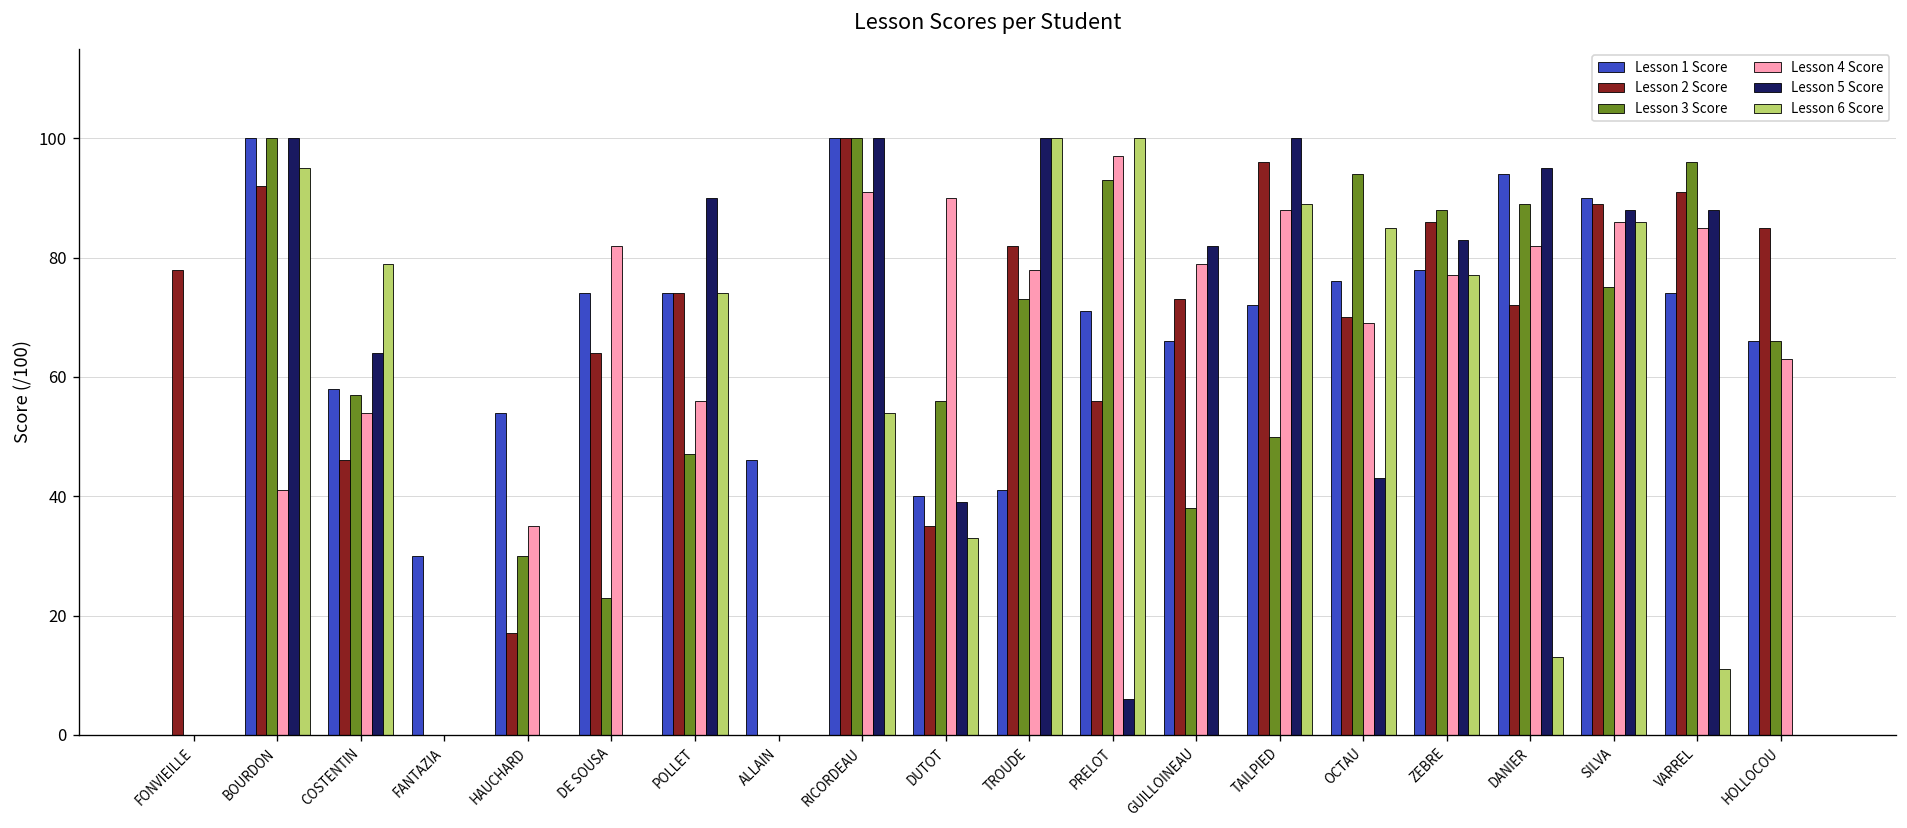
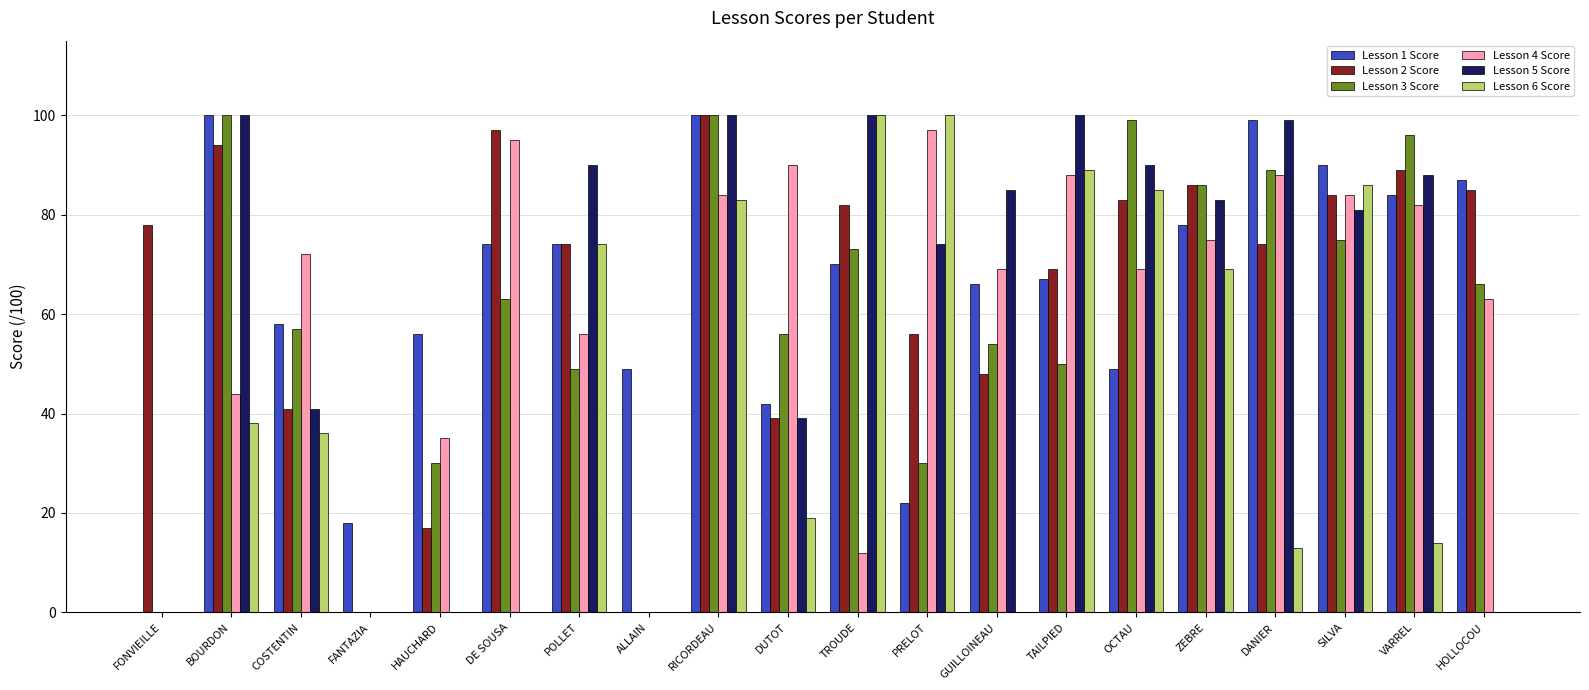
Lesson 2 Score, BOURDON: 92 -> 94
Lesson 4 Score, BOURDON: 41 -> 44
Lesson 6 Score, BOURDON: 95 -> 38
Lesson 2 Score, COSTENTIN: 46 -> 41
Lesson 4 Score, COSTENTIN: 54 -> 72
Lesson 5 Score, COSTENTIN: 64 -> 41
Lesson 6 Score, COSTENTIN: 79 -> 36
Lesson 1 Score, FANTAZIA: 30 -> 18
Lesson 1 Score, HAUCHARD: 54 -> 56
Lesson 2 Score, DE SOUSA: 64 -> 97
Lesson 3 Score, DE SOUSA: 23 -> 63
Lesson 4 Score, DE SOUSA: 82 -> 95
Lesson 3 Score, POLLET: 47 -> 49
Lesson 1 Score, ALLAIN: 46 -> 49
Lesson 4 Score, RICORDEAU: 91 -> 84
Lesson 6 Score, RICORDEAU: 54 -> 83
Lesson 1 Score, DUTOT: 40 -> 42
Lesson 2 Score, DUTOT: 35 -> 39
Lesson 6 Score, DUTOT: 33 -> 19
Lesson 1 Score, TROUDE: 41 -> 70
Lesson 4 Score, TROUDE: 78 -> 12
Lesson 1 Score, PRELOT: 71 -> 22
Lesson 3 Score, PRELOT: 93 -> 30
Lesson 5 Score, PRELOT: 6 -> 74
Lesson 2 Score, GUILLOINEAU: 73 -> 48
Lesson 3 Score, GUILLOINEAU: 38 -> 54
Lesson 4 Score, GUILLOINEAU: 79 -> 69
Lesson 5 Score, GUILLOINEAU: 82 -> 85
Lesson 1 Score, TAILPIED: 72 -> 67
Lesson 2 Score, TAILPIED: 96 -> 69
Lesson 1 Score, OCTAU: 76 -> 49
Lesson 2 Score, OCTAU: 70 -> 83
Lesson 3 Score, OCTAU: 94 -> 99
Lesson 5 Score, OCTAU: 43 -> 90
Lesson 3 Score, ZEBRE: 88 -> 86
Lesson 4 Score, ZEBRE: 77 -> 75
Lesson 6 Score, ZEBRE: 77 -> 69
Lesson 1 Score, DANIER: 94 -> 99
Lesson 2 Score, DANIER: 72 -> 74
Lesson 4 Score, DANIER: 82 -> 88
Lesson 5 Score, DANIER: 95 -> 99
Lesson 2 Score, SILVA: 89 -> 84
Lesson 4 Score, SILVA: 86 -> 84
Lesson 5 Score, SILVA: 88 -> 81
Lesson 1 Score, VARREL: 74 -> 84
Lesson 2 Score, VARREL: 91 -> 89
Lesson 4 Score, VARREL: 85 -> 82
Lesson 6 Score, VARREL: 11 -> 14
Lesson 1 Score, HOLLOCOU: 66 -> 87
